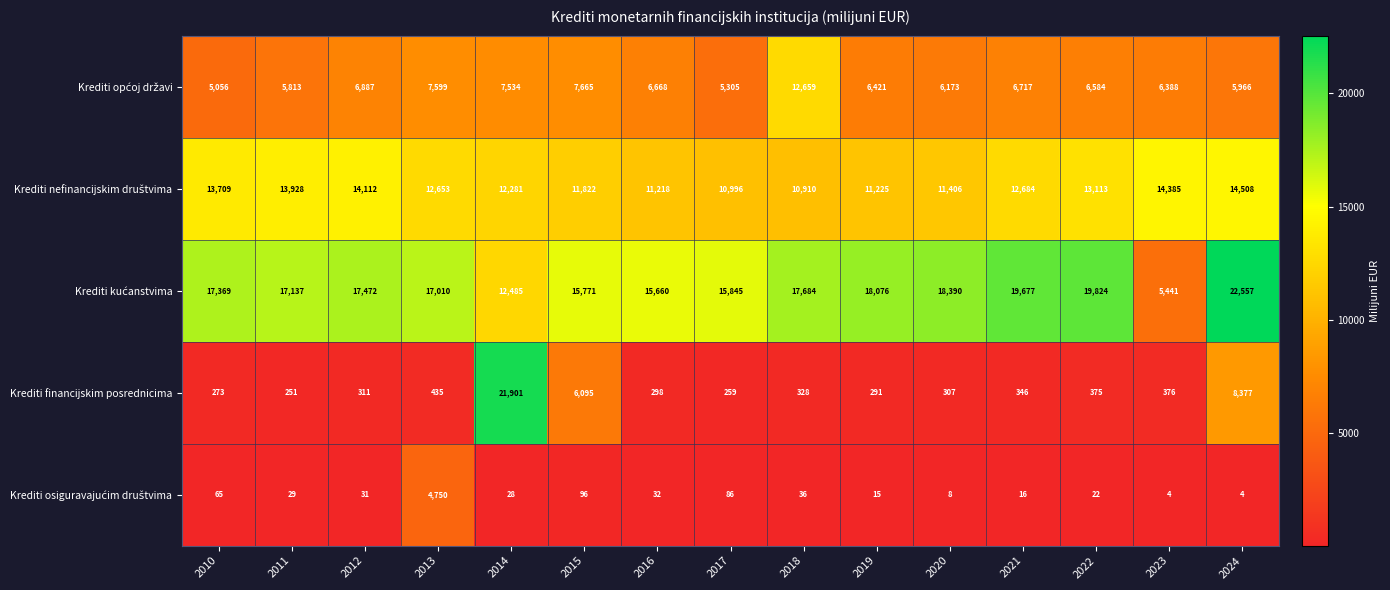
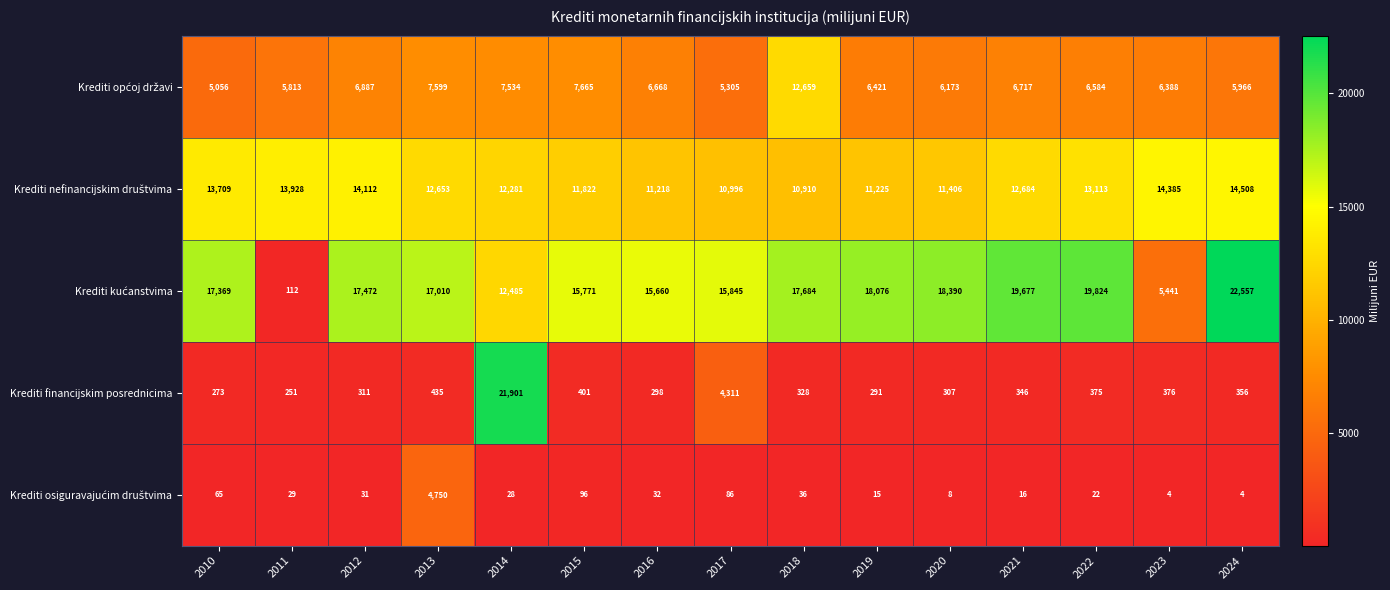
Krediti kućanstvima, 2011: 17,137 -> 112
Krediti financijskim posrednicima, 2015: 6,095 -> 401
Krediti financijskim posrednicima, 2017: 259 -> 4,311
Krediti financijskim posrednicima, 2024: 8,377 -> 356
